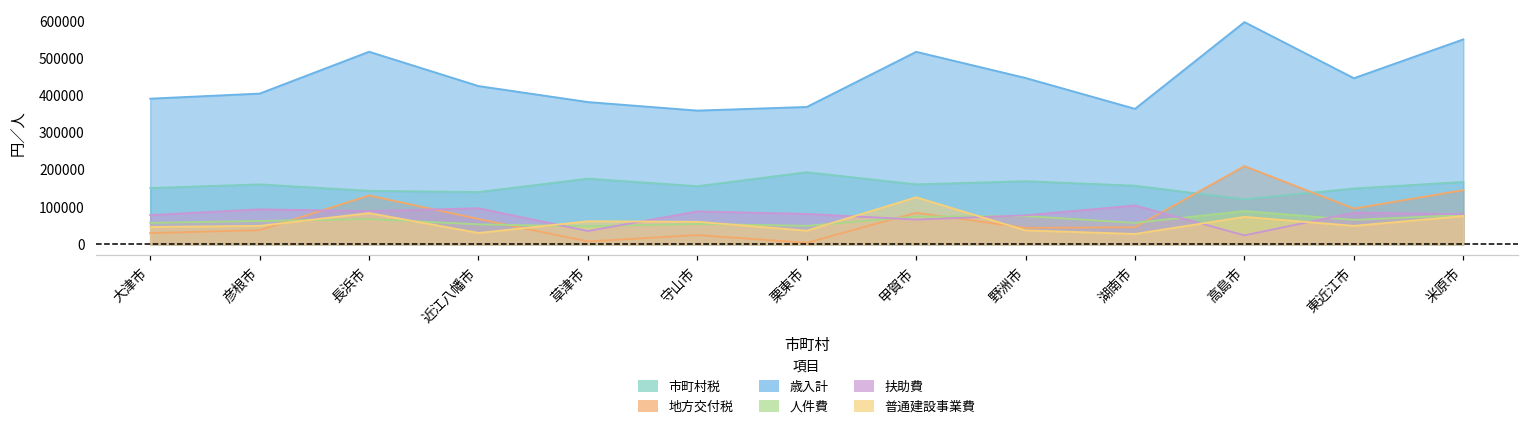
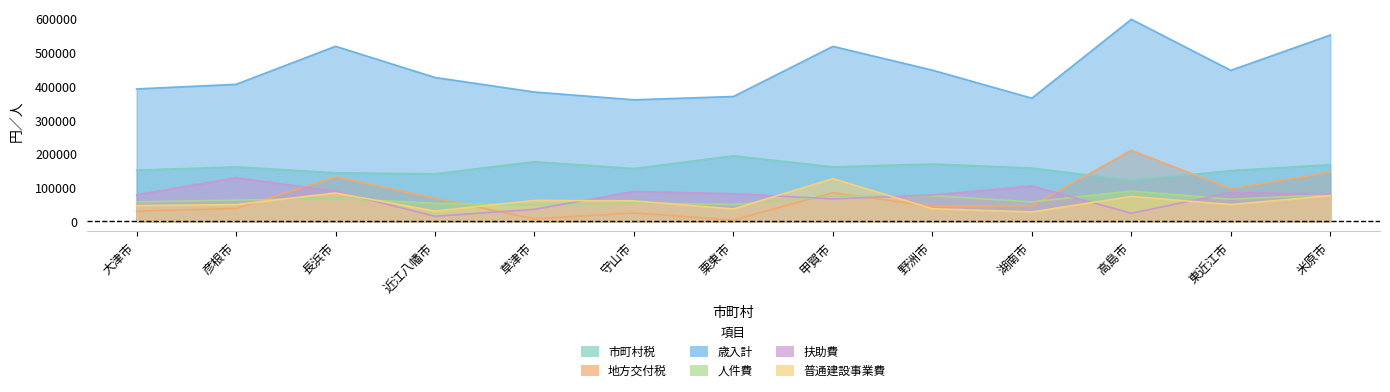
扶助費, 彦根市: 90000 -> 130000
扶助費, 近江八幡市: 100000 -> 10000
